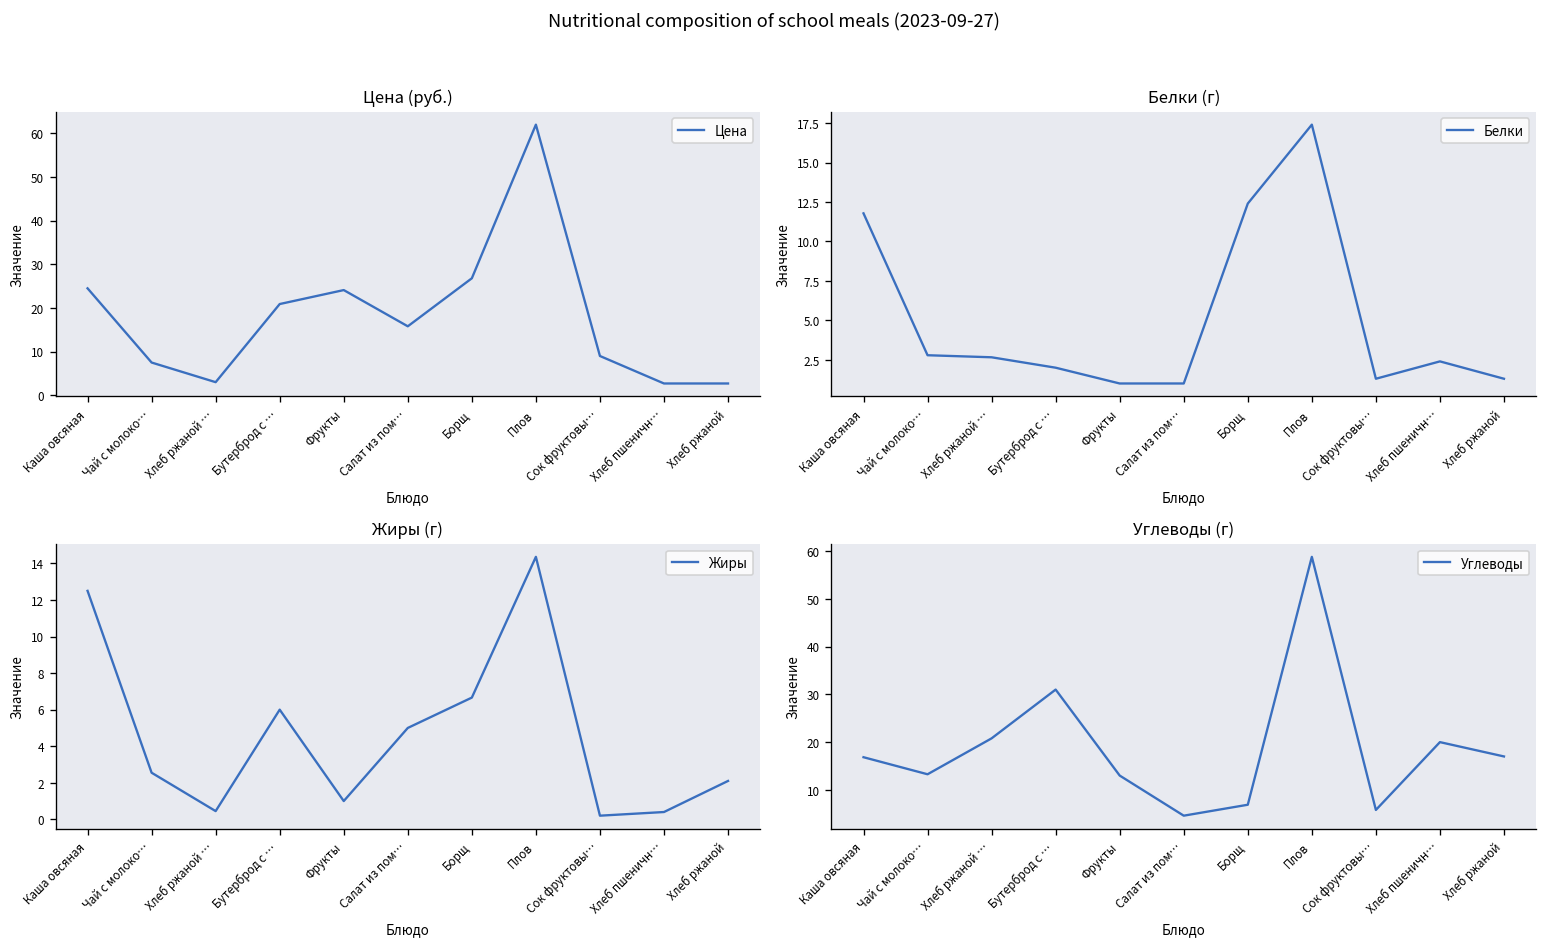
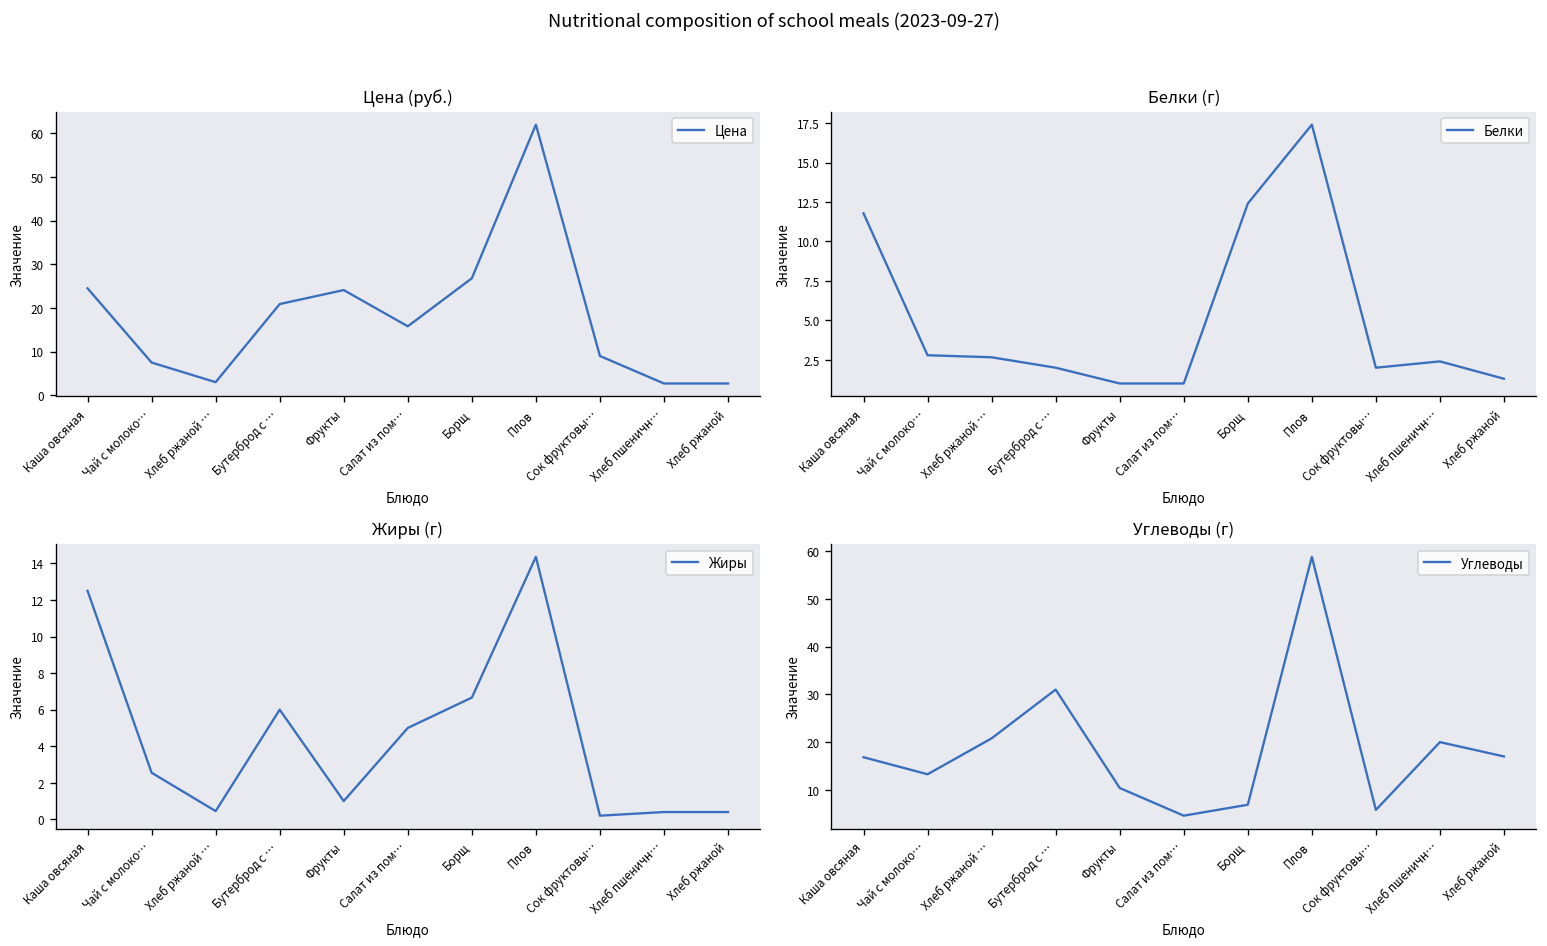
Белки (г), Сок фруктовы…: 1.3 -> 2.0
Жиры (г), Хлеб ржаной: 2.1 -> 0.4
Углеводы (г), Фрукты: 13 -> 10
